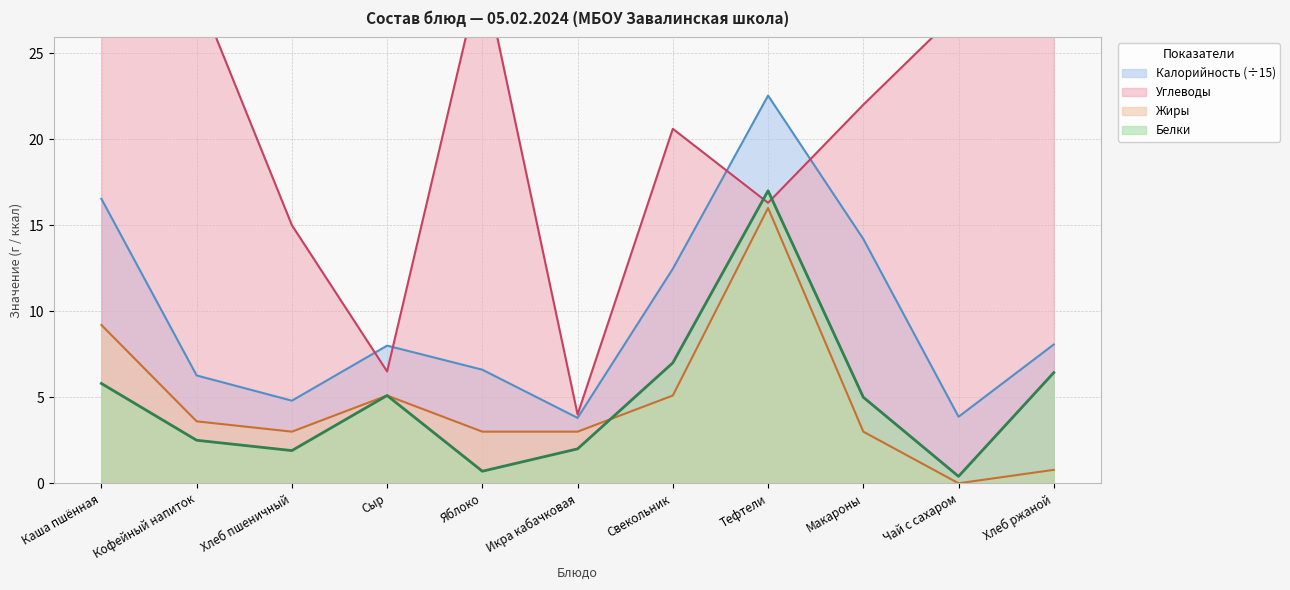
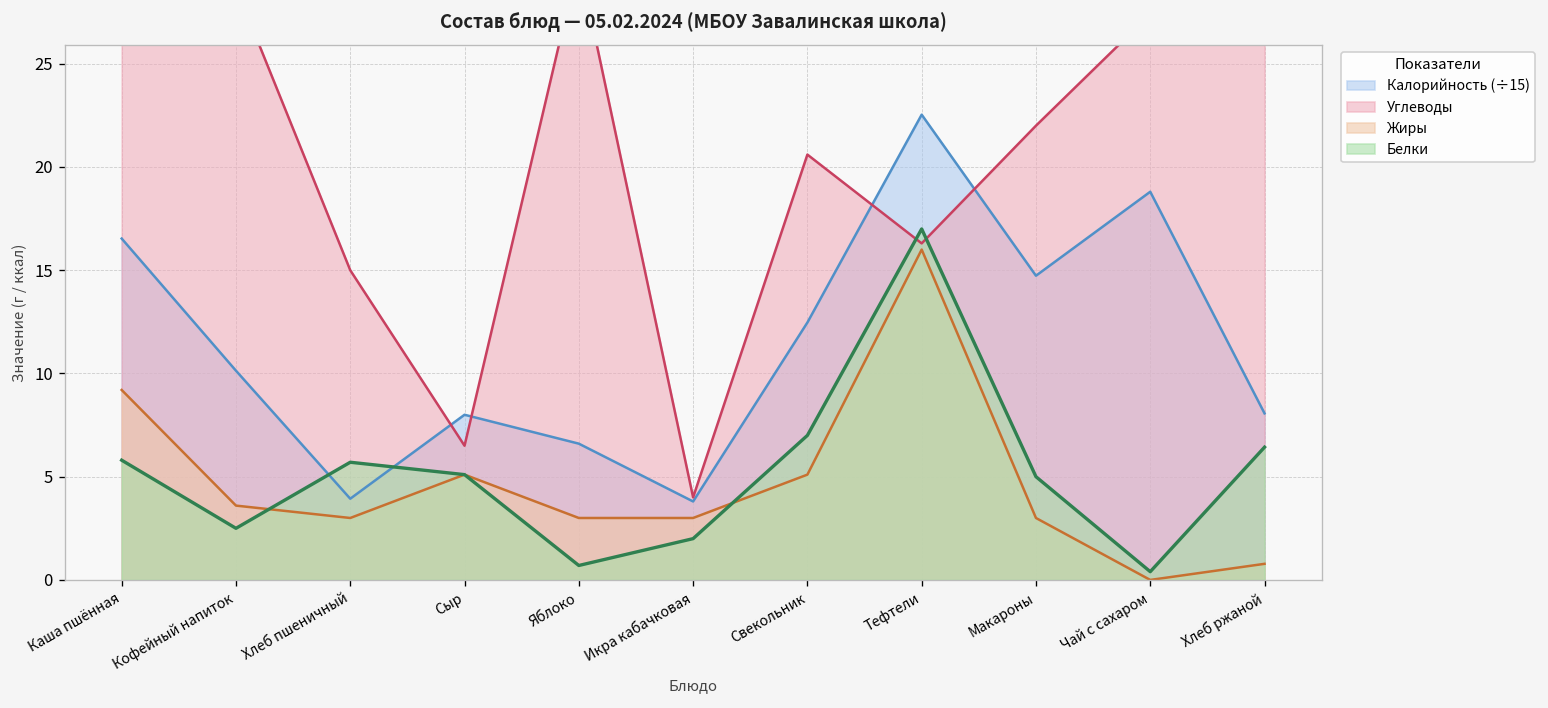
Калорийность (÷15), Кофейный напиток: 6.3 -> 10.1
Калорийность (÷15), Хлеб пшеничный: 4.8 -> 3.9
Белки, Хлеб пшеничный: 1.9 -> 5.7
Калорийность (÷15), Макароны: 14.2 -> 14.7
Калорийность (÷15), Чай с сахаром: 3.9 -> 18.8
